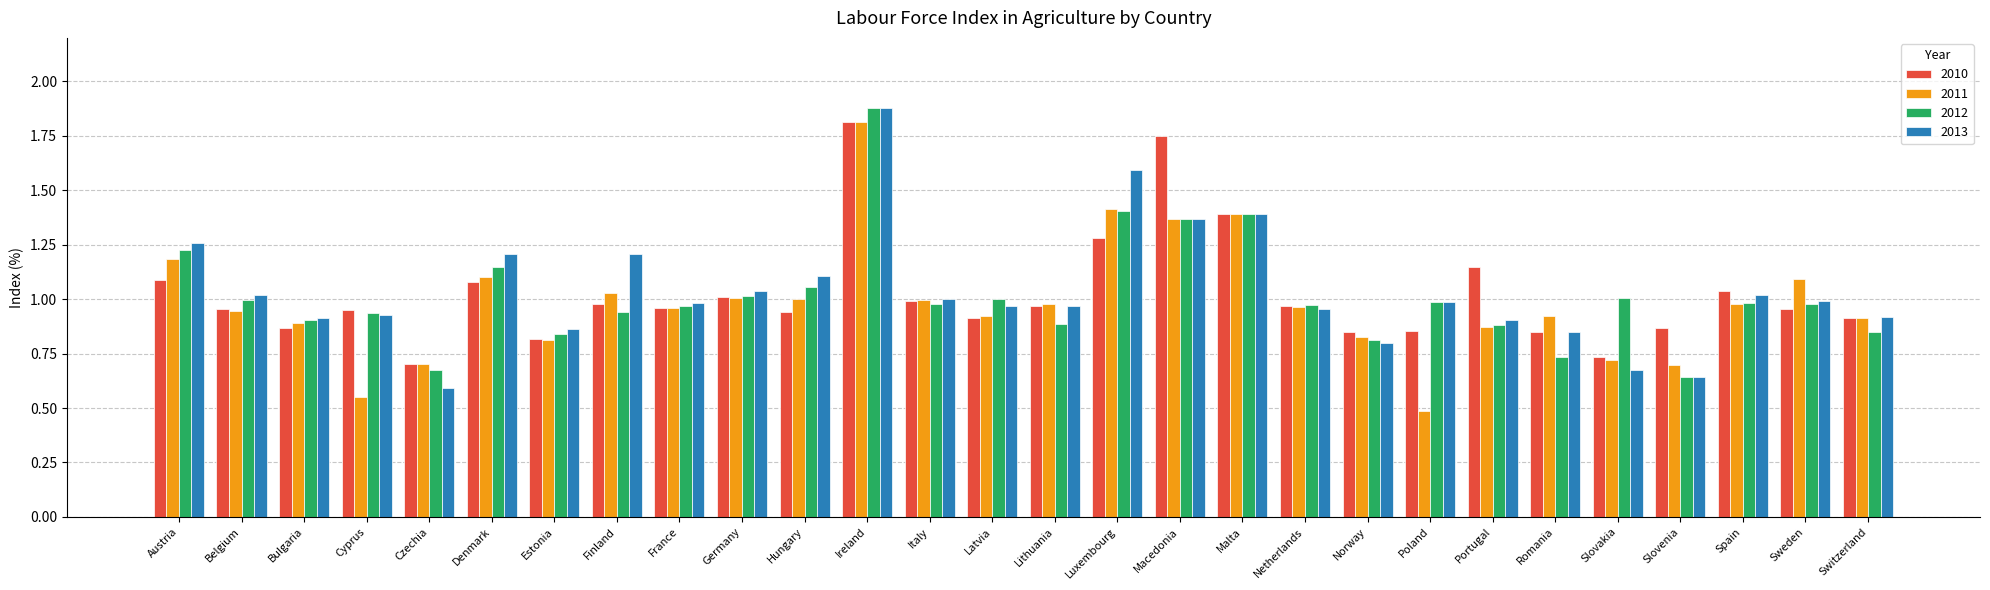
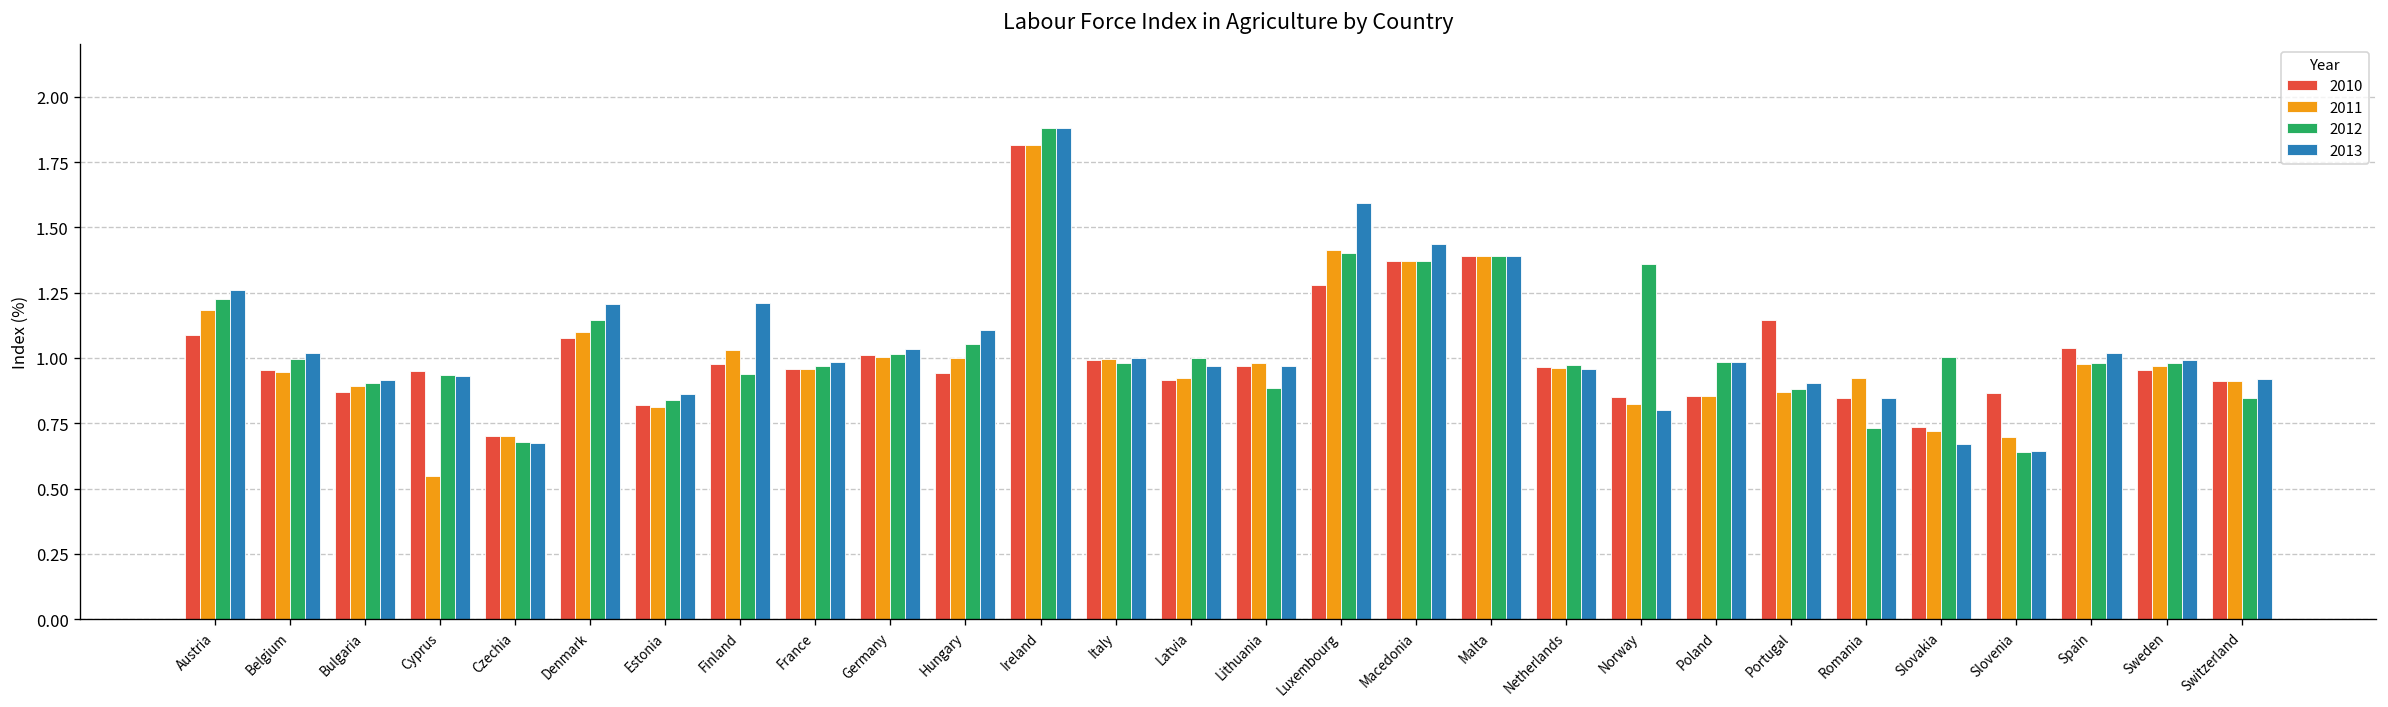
2013, Czechia: 0.59 -> 0.68
2010, Macedonia: 1.75 -> 1.37
2013, Macedonia: 1.37 -> 1.43
2012, Norway: 0.81 -> 1.36
2011, Poland: 0.49 -> 0.85
2011, Sweden: 1.09 -> 0.97
